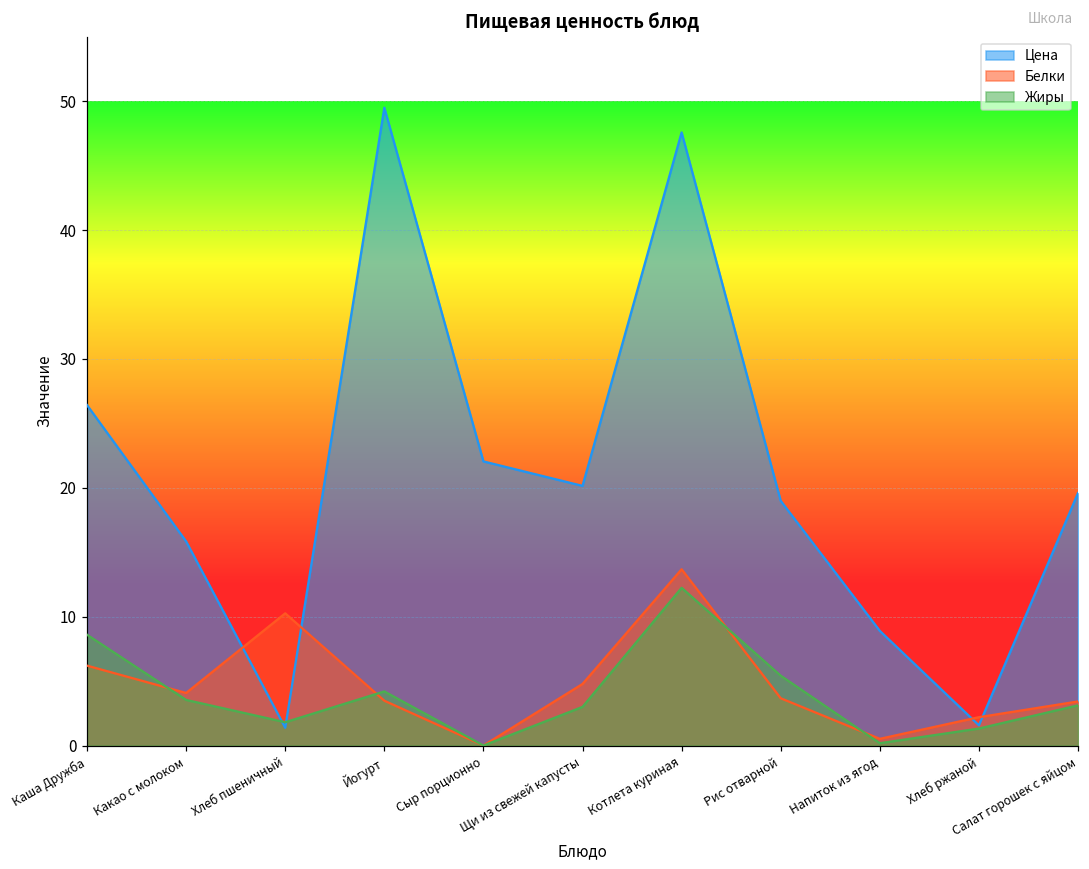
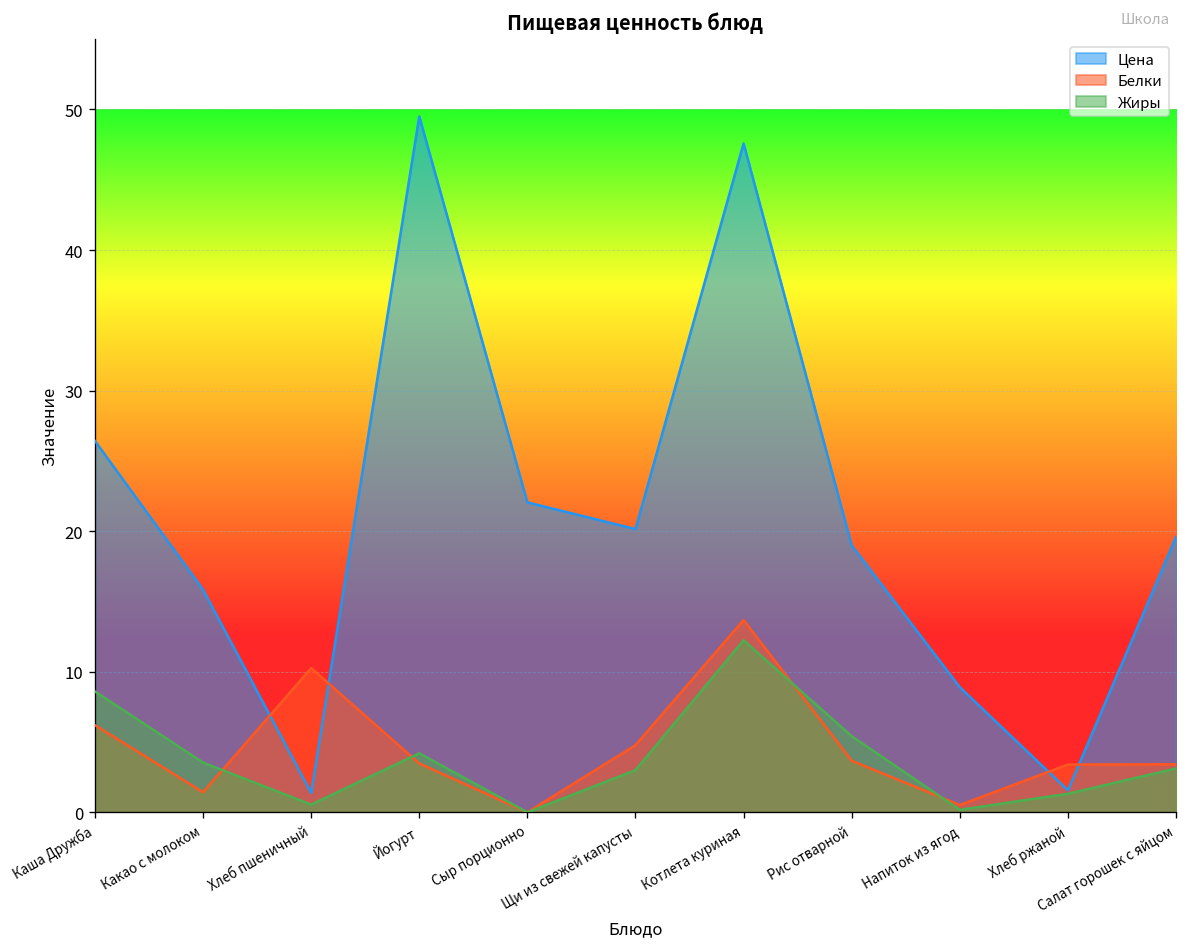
Белки, Какао с молоком: 4.1 -> 1.4
Жиры, Хлеб пшеничный: 1.8 -> 0.6
Белки, Хлеб ржаной: 2.2 -> 3.4
